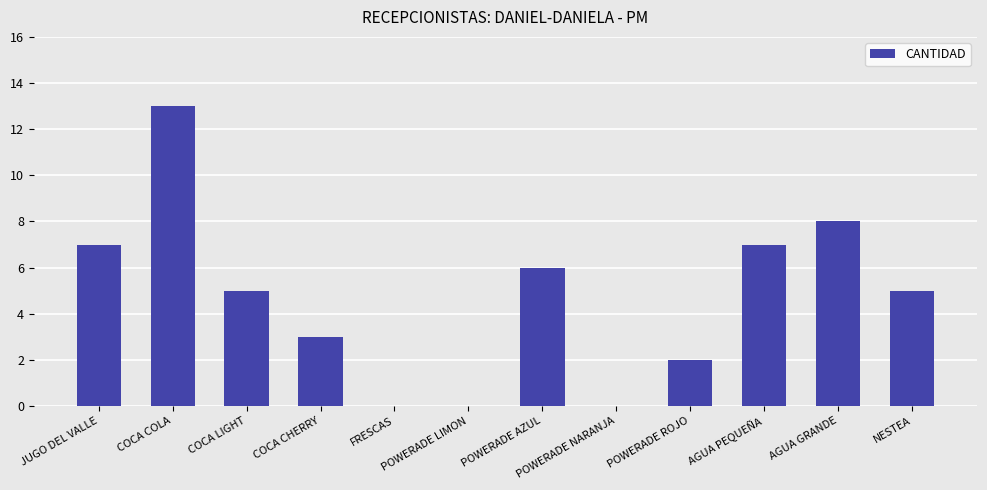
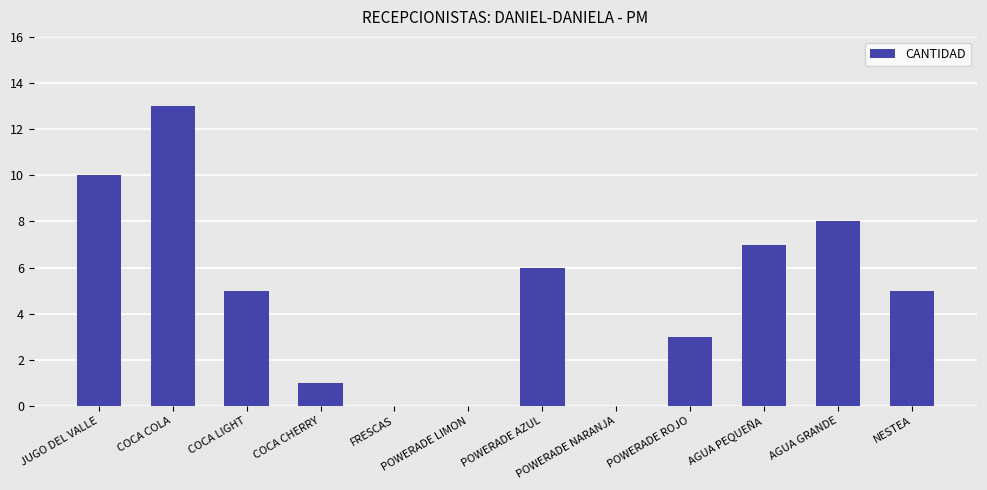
JUGO DEL VALLE: 7 -> 10
COCA CHERRY: 3 -> 1
POWERADE ROJO: 2 -> 3
